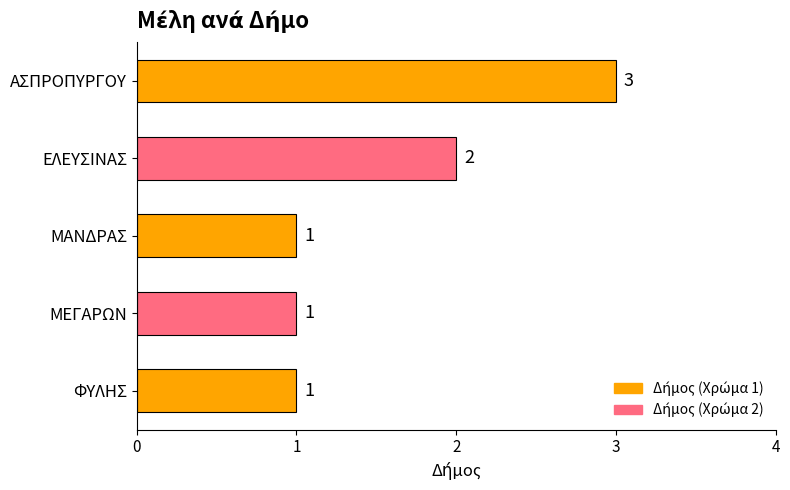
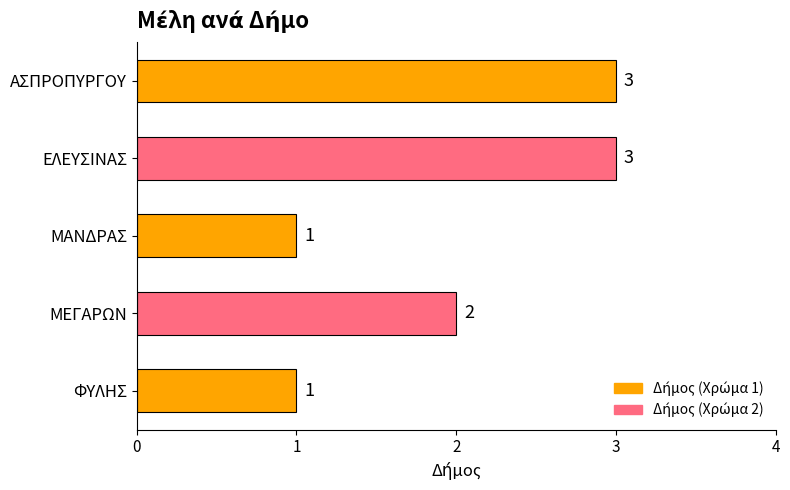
ΕΛΕΥΣΙΝΑΣ: 2 -> 3
ΜΕΓΑΡΩΝ: 1 -> 2
